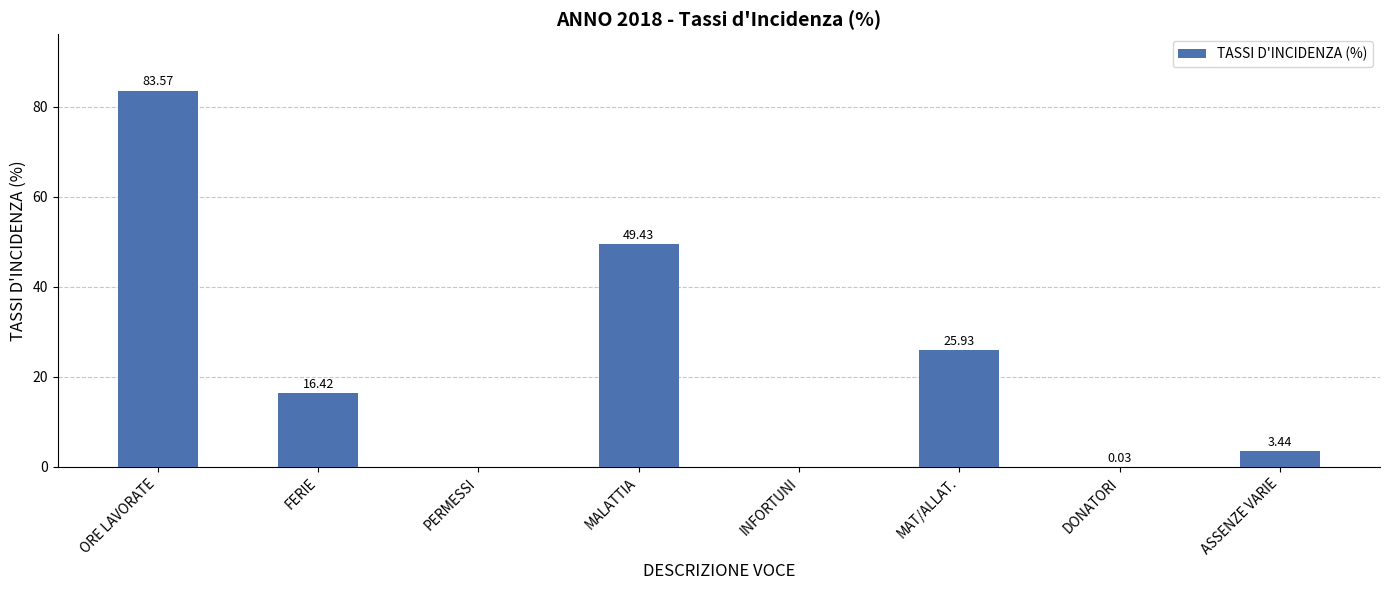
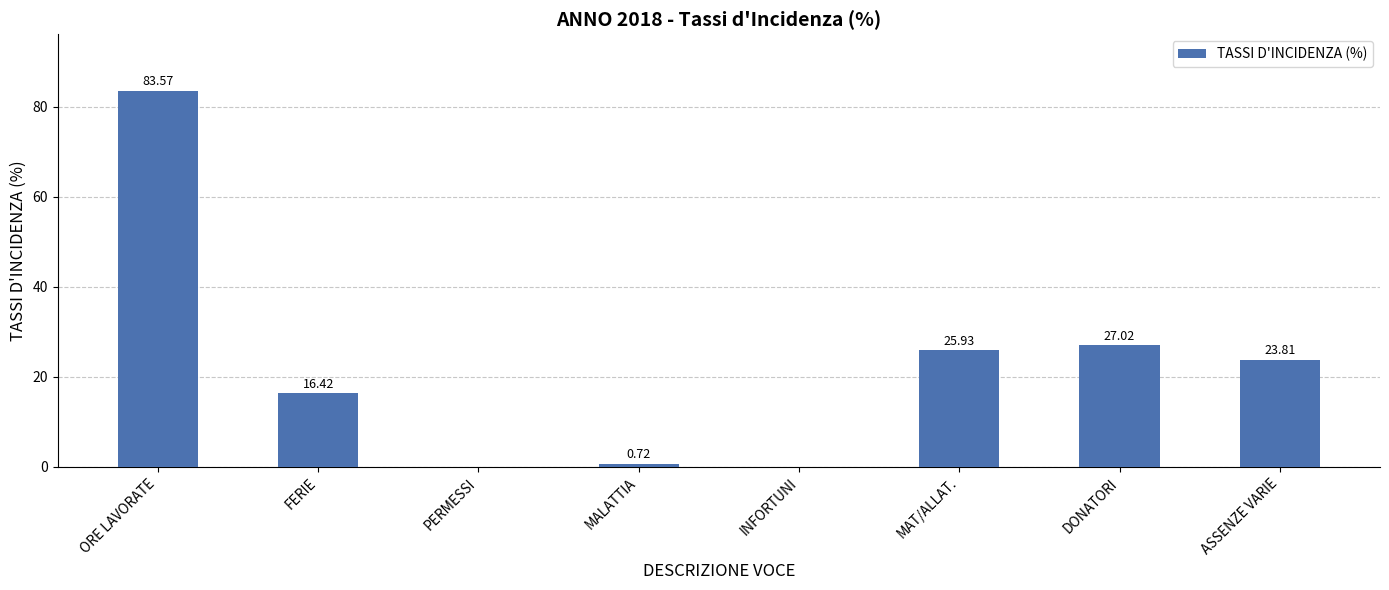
MALATTIA: 49.43 -> 0.72
DONATORI: 0.03 -> 27.02
ASSENZE VARIE: 3.44 -> 23.81
